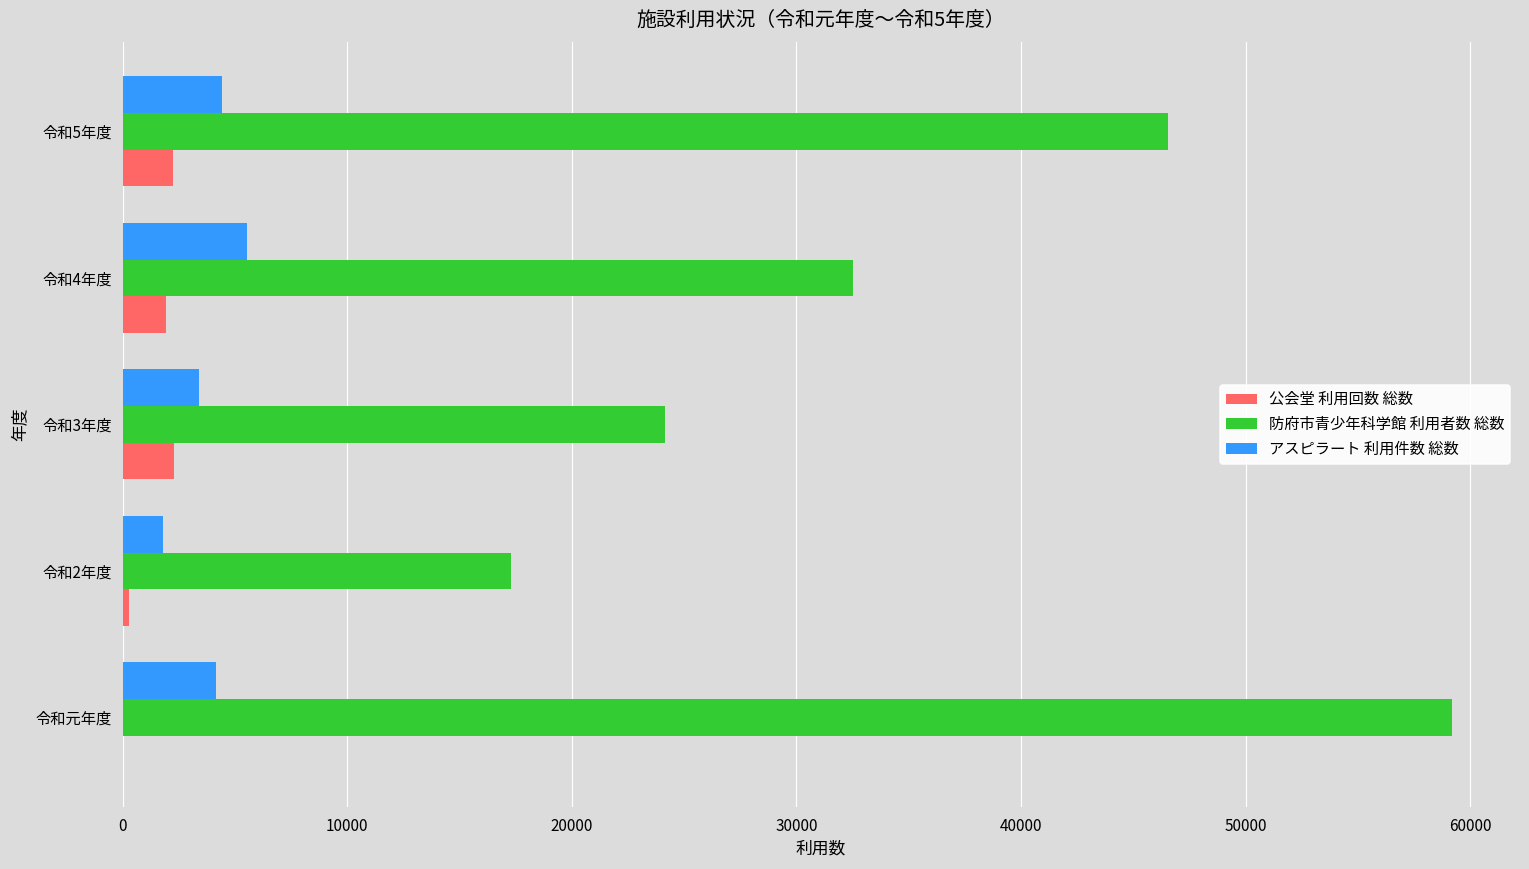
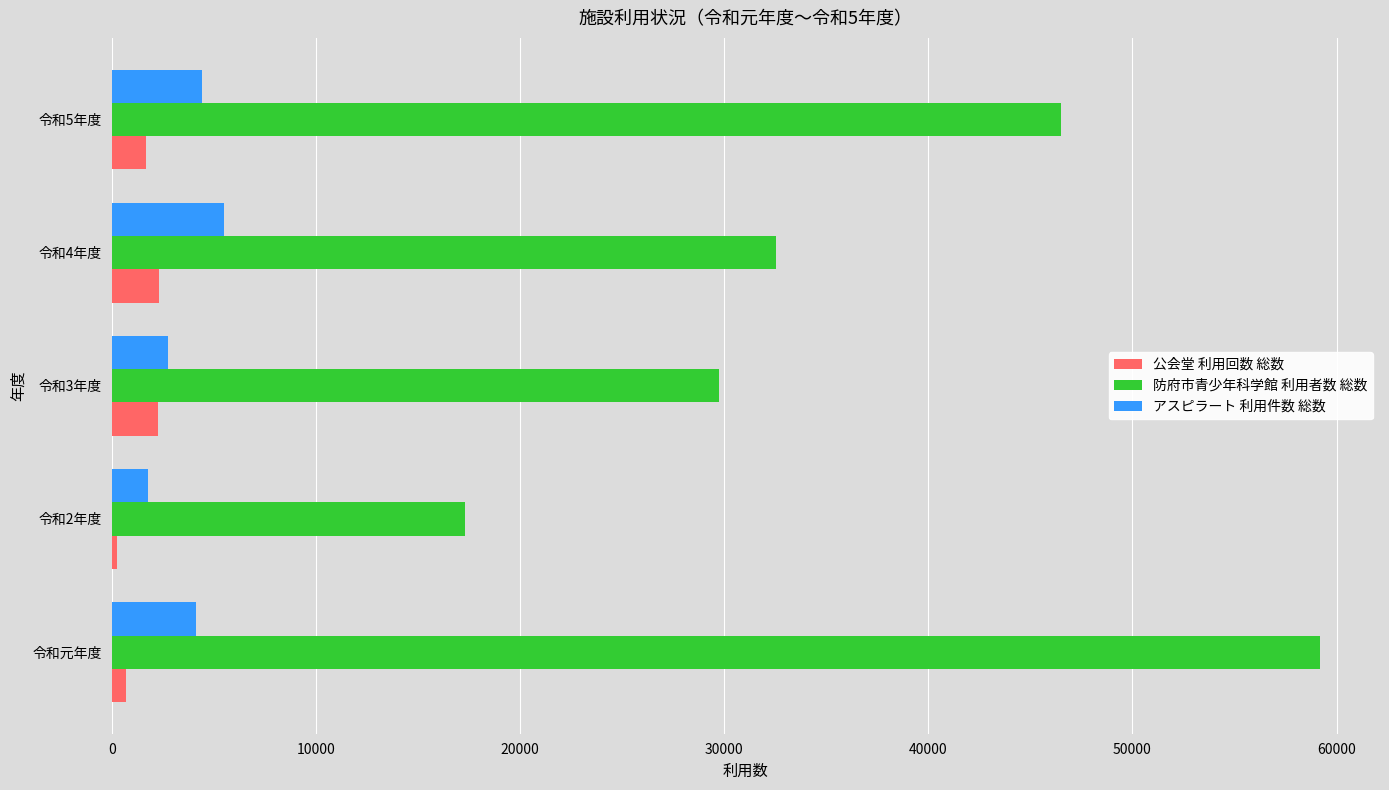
公会堂 利用回数 総数, 令和5年度: 2200 -> 1700
公会堂 利用回数 総数, 令和4年度: 1900 -> 2300
アスピラート 利用件数 総数, 令和3年度: 3400 -> 2800
防府市青少年科学館 利用者数 総数, 令和3年度: 24100 -> 29800
公会堂 利用回数 総数, 令和元年度: 0 -> 700
